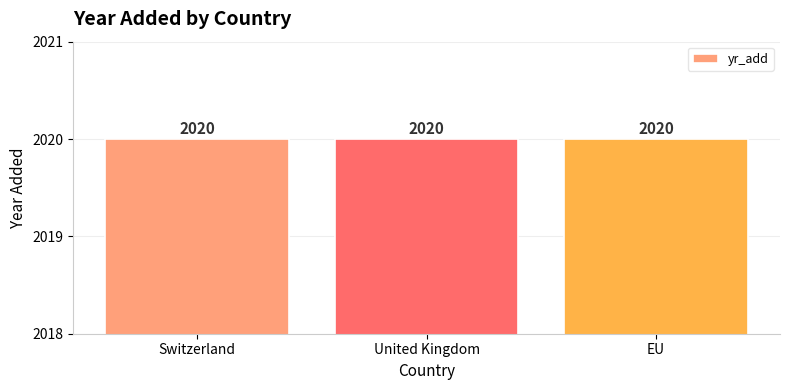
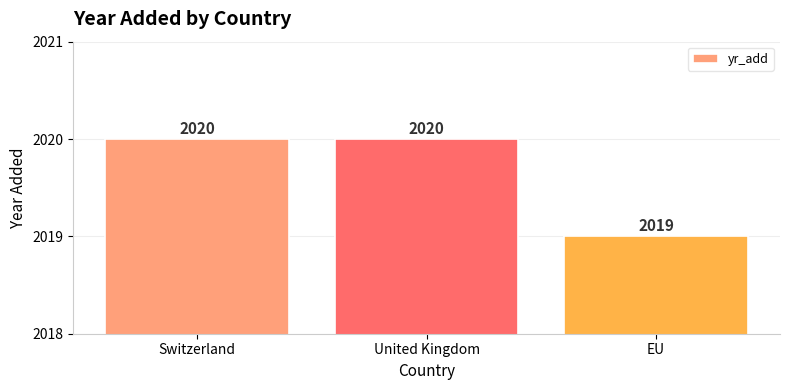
EU: 2020 -> 2019
